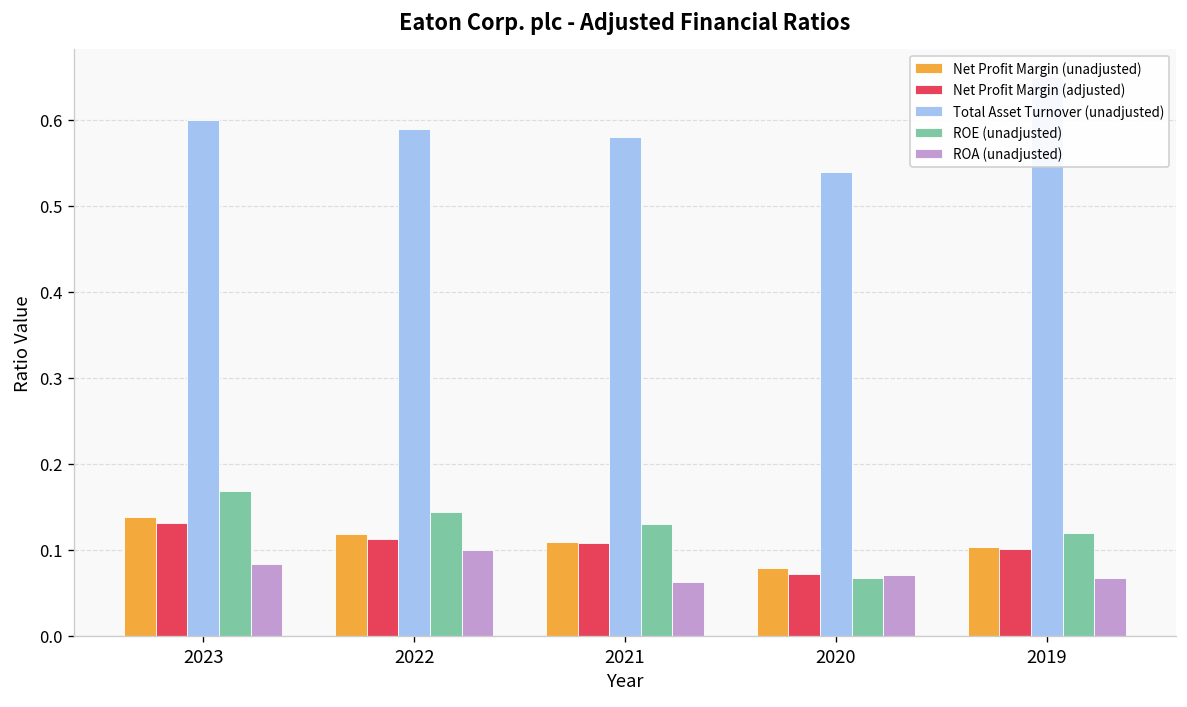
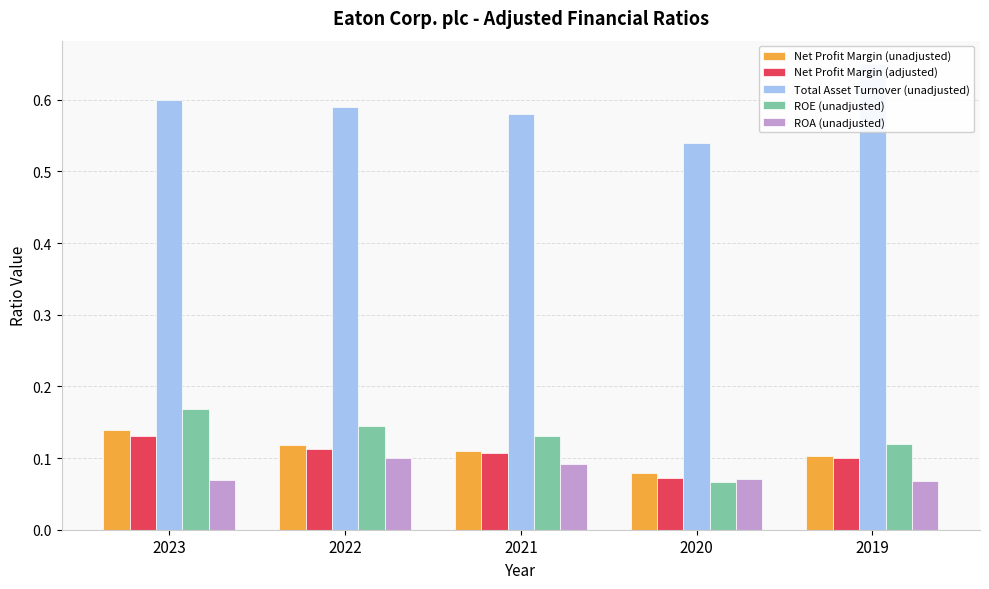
ROA (unadjusted), 2023: 0.08 -> 0.07
ROA (unadjusted), 2021: 0.06 -> 0.09
